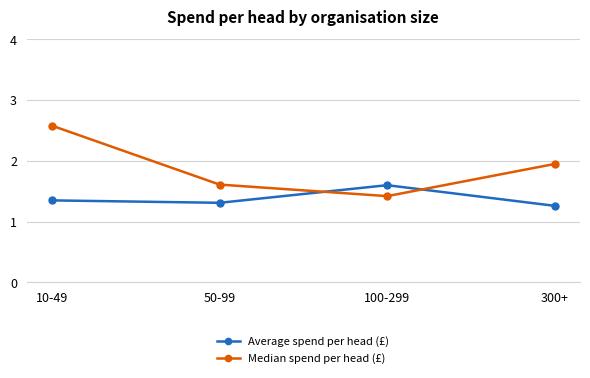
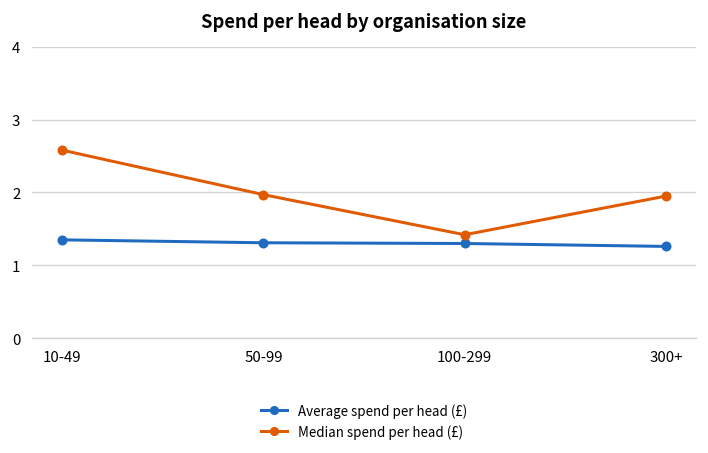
Median spend per head (£), 50-99: 1.6 -> 2.0
Average spend per head (£), 100-299: 1.6 -> 1.3
